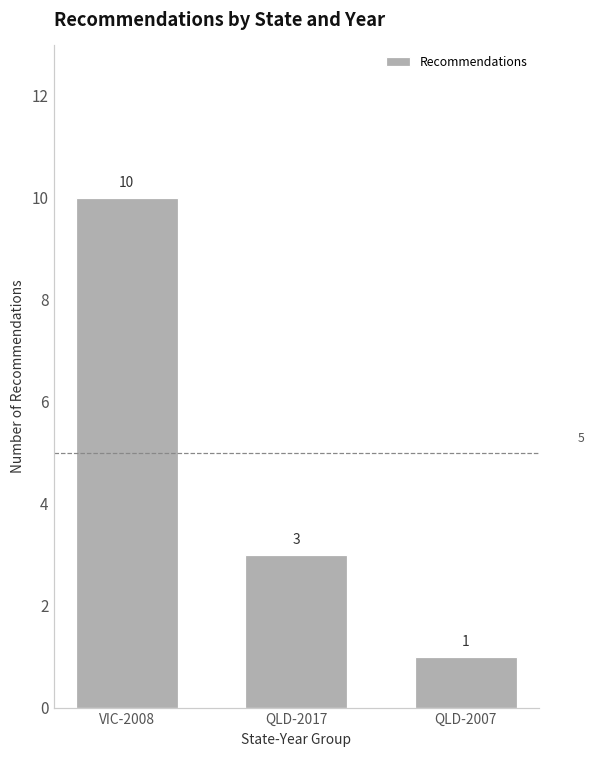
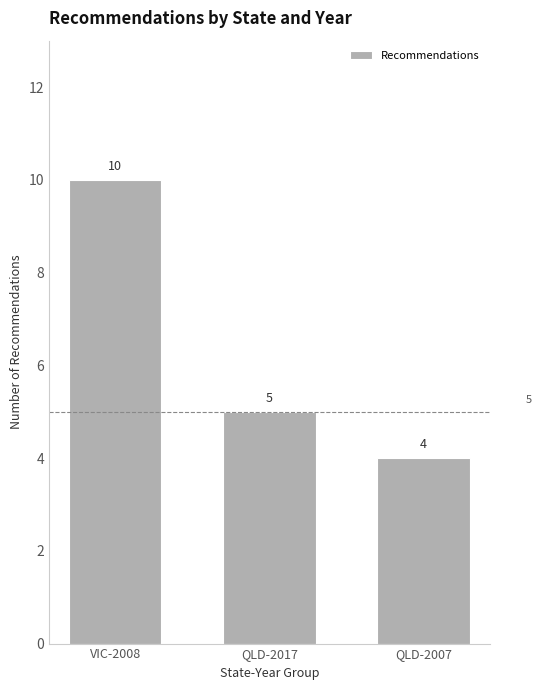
QLD-2017: 3 -> 5
QLD-2007: 1 -> 4
